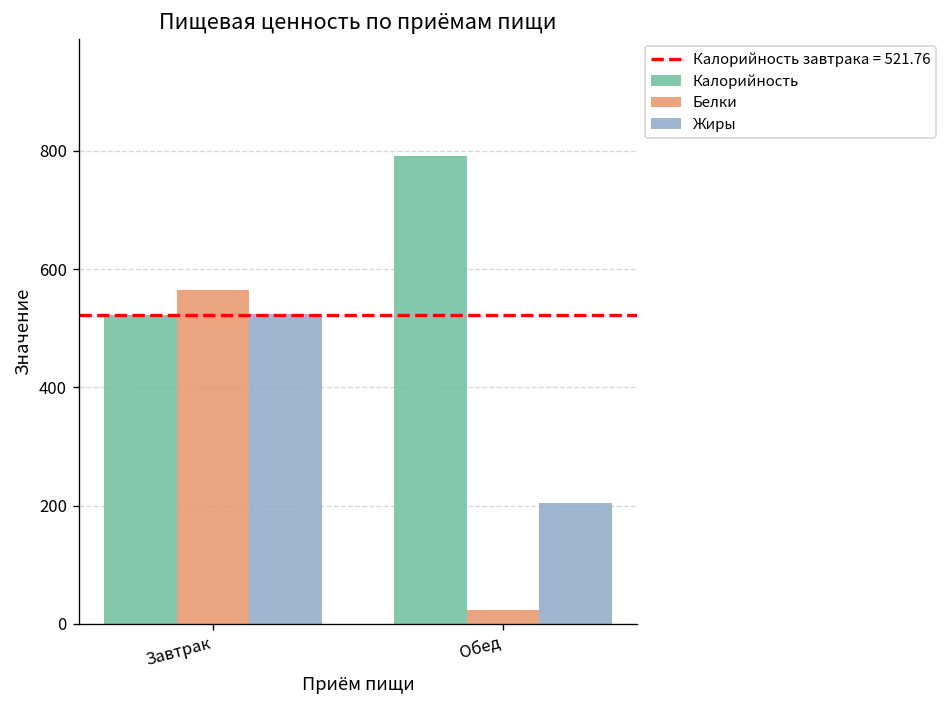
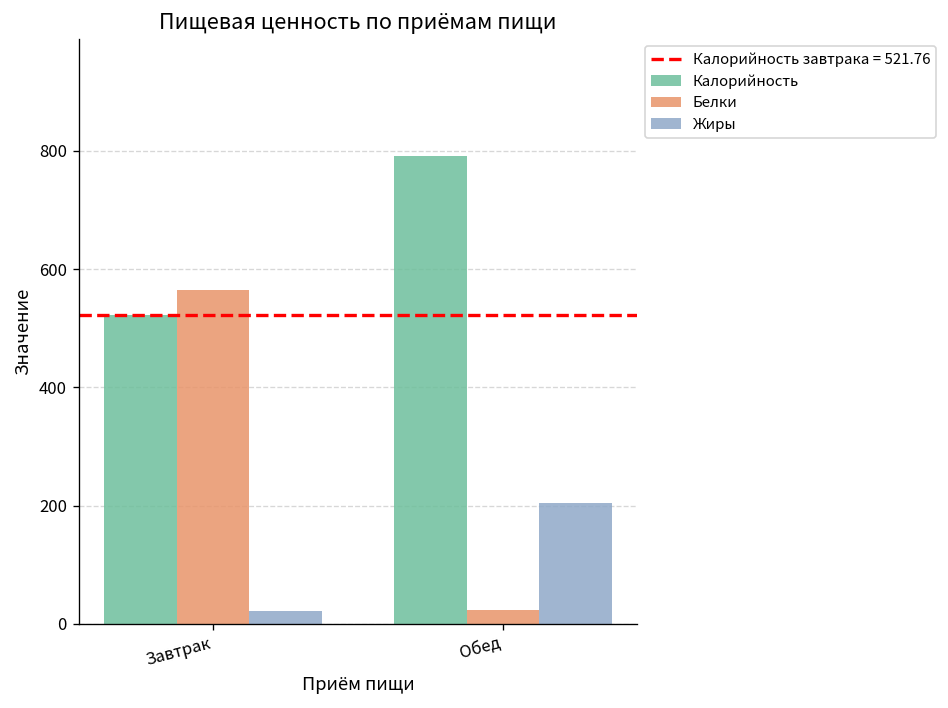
Жиры, Завтрак: 520 -> 20
